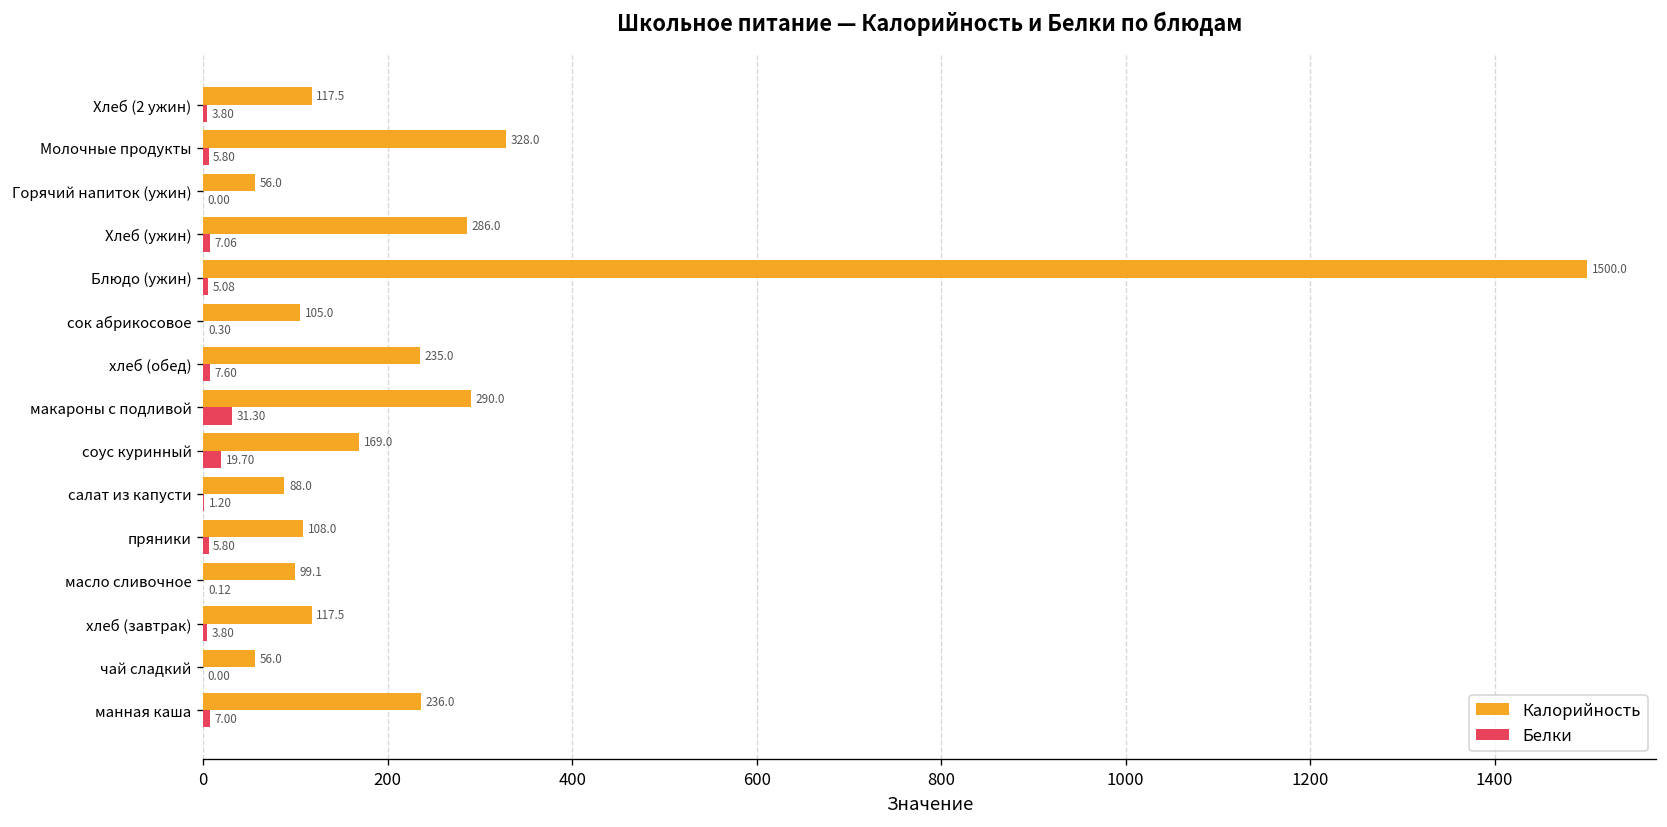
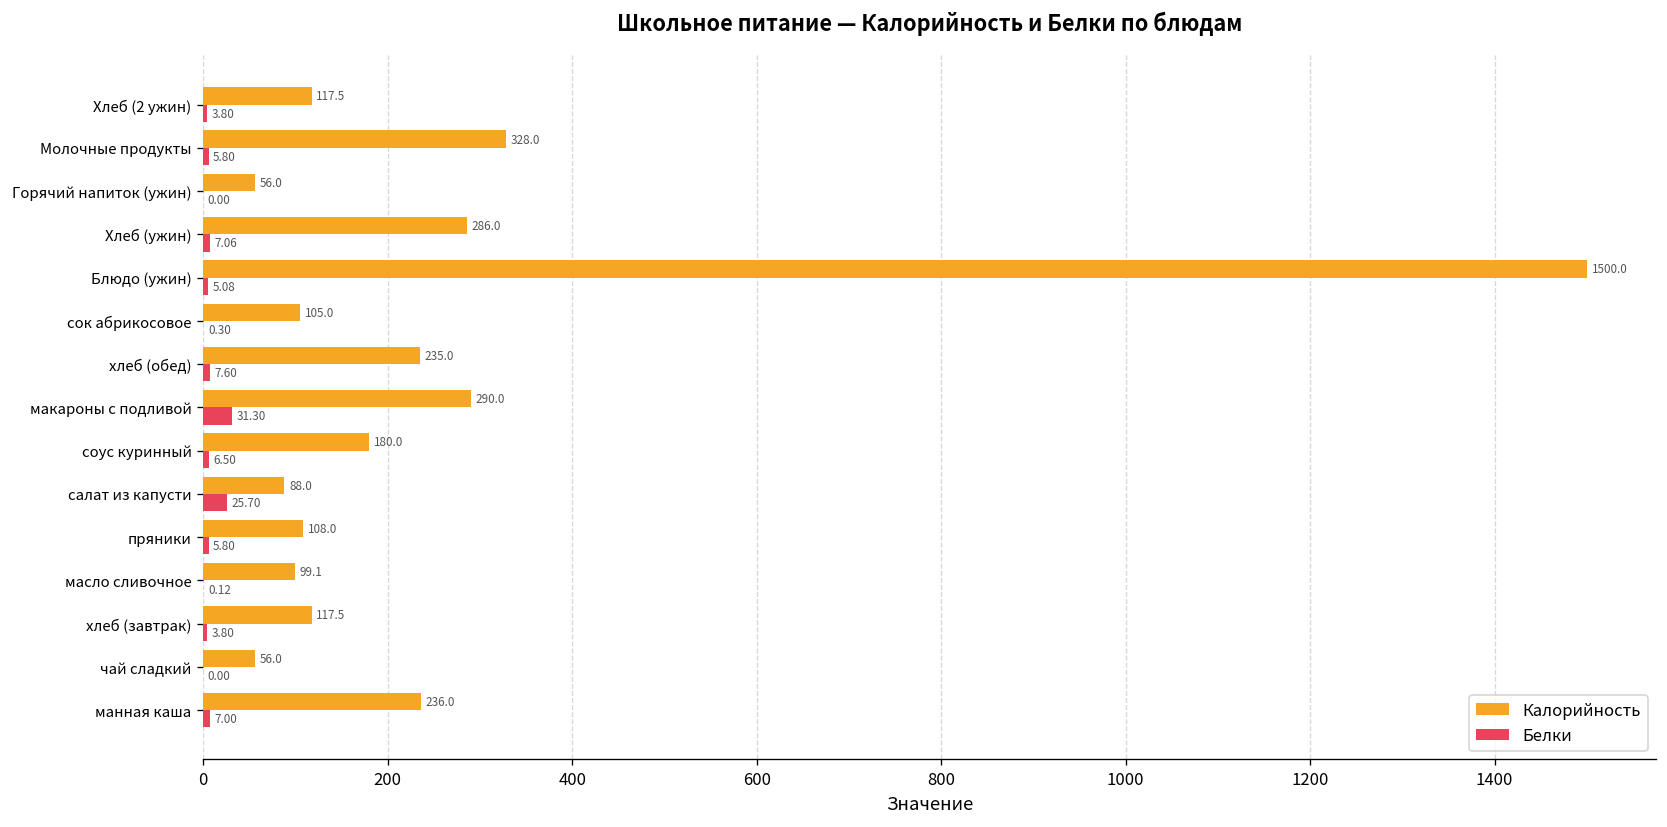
Калорийность, соус куринный: 169.0 -> 180.0
Белки, соус куринный: 19.70 -> 6.50
Белки, салат из капусти: 1.20 -> 25.70
